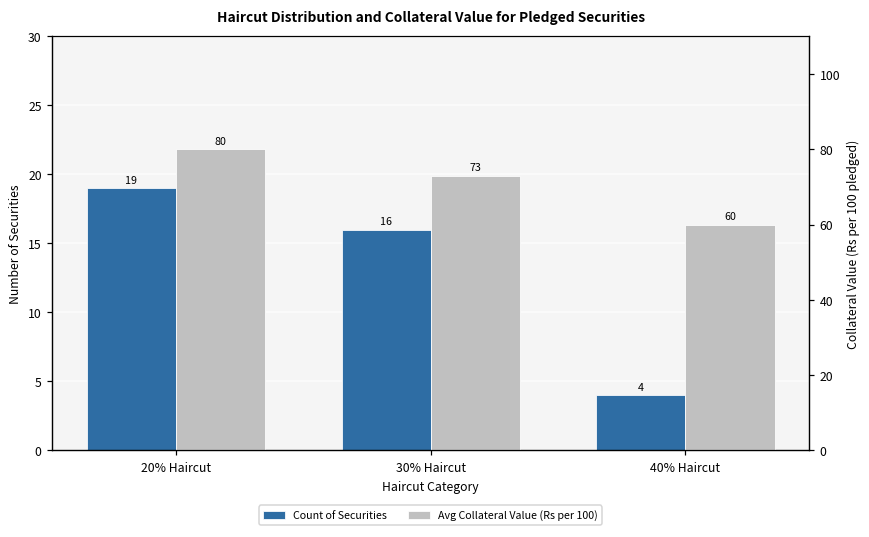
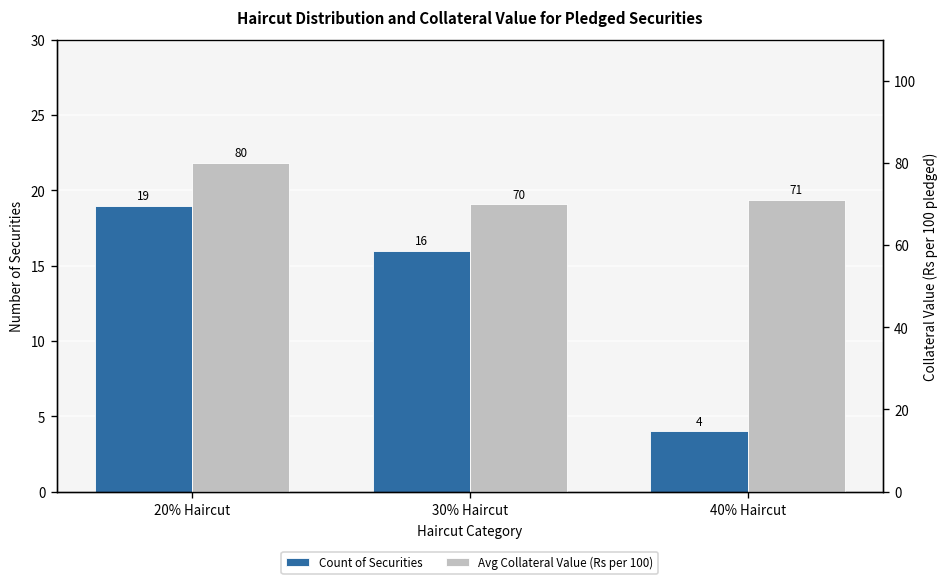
Avg Collateral Value (Rs per 100), 30% Haircut: 73 -> 70
Avg Collateral Value (Rs per 100), 40% Haircut: 60 -> 71
